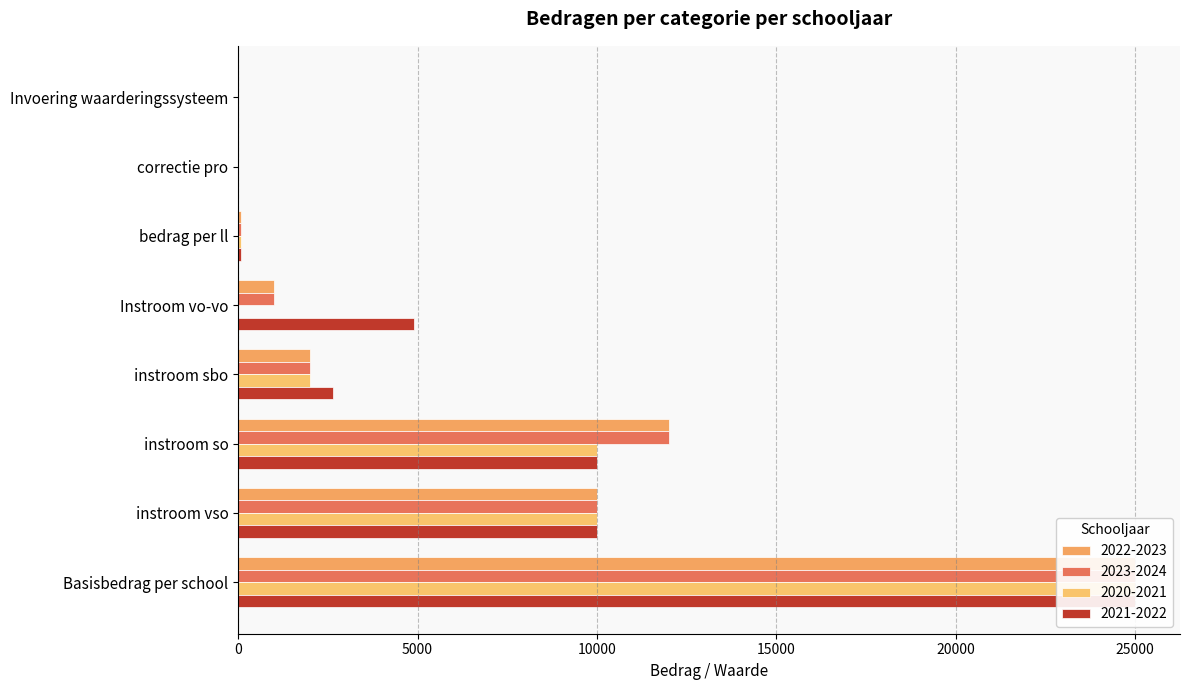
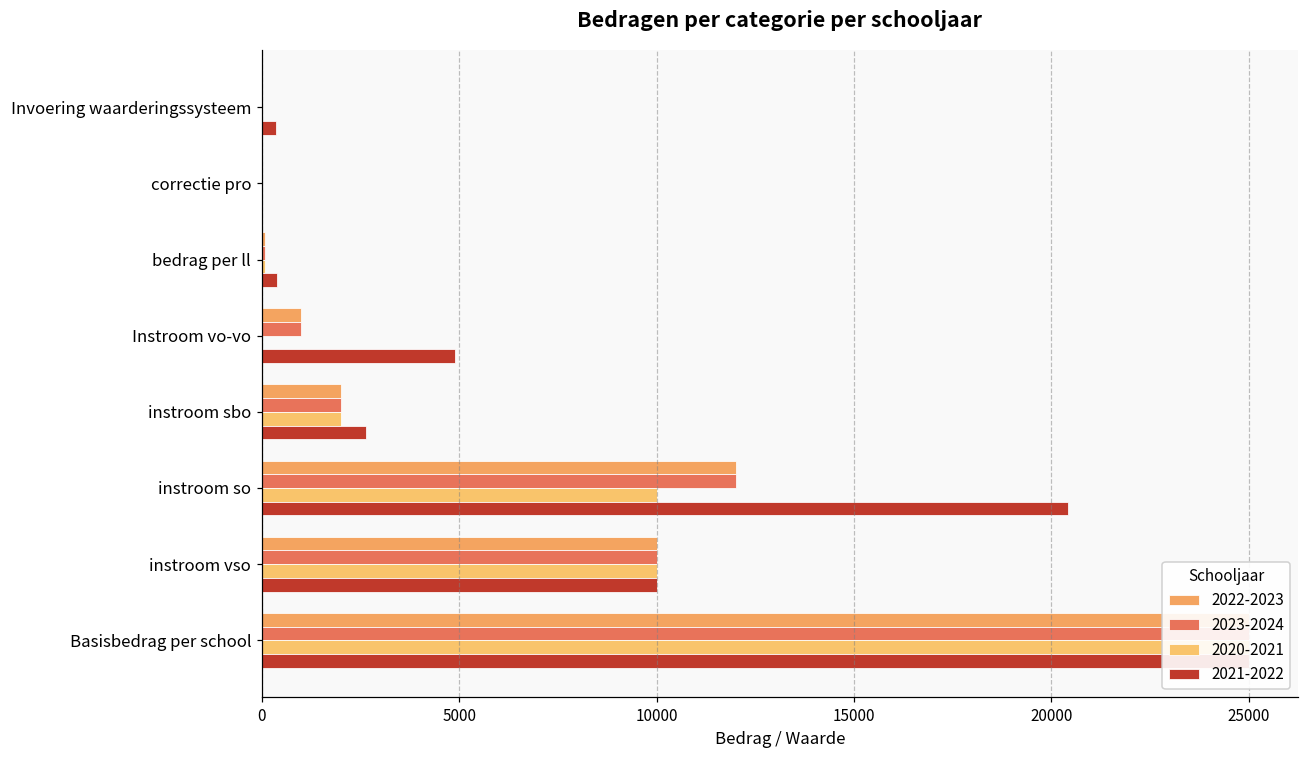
2021-2022, Invoering waarderingssysteem: 0 -> 400
2021-2022, bedrag per ll: 100 -> 400
2021-2022, instroom so: 10000 -> 20400
